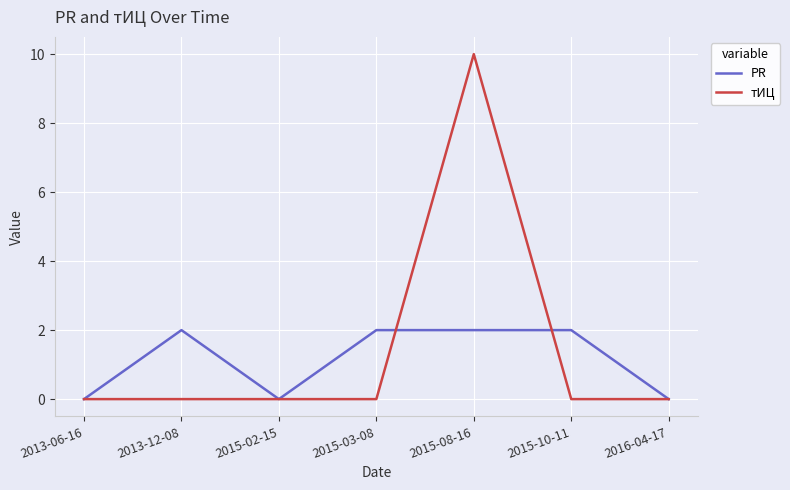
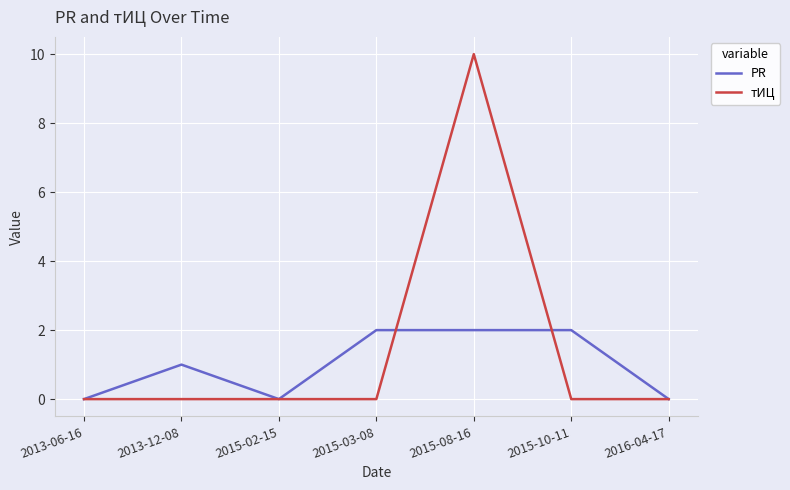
PR, 2013-12-08: 2 -> 1
